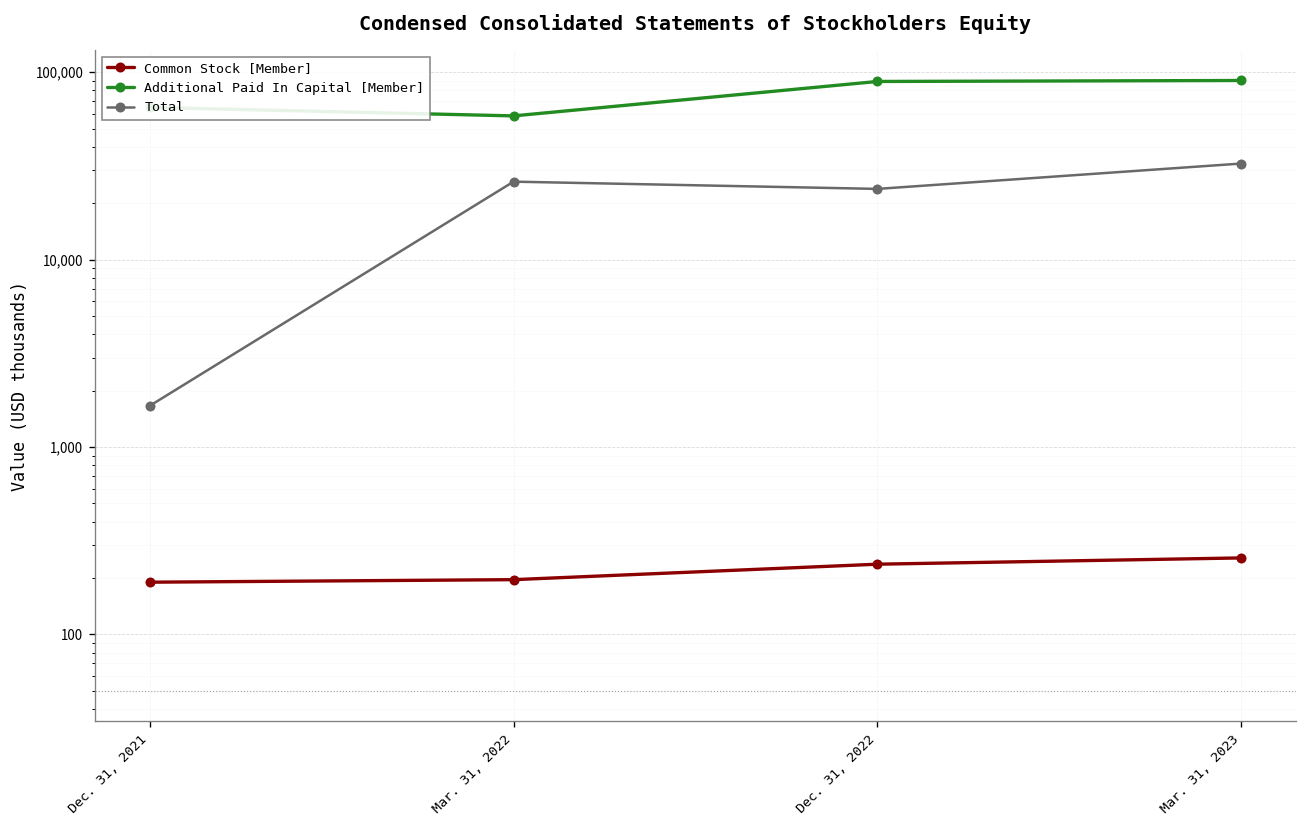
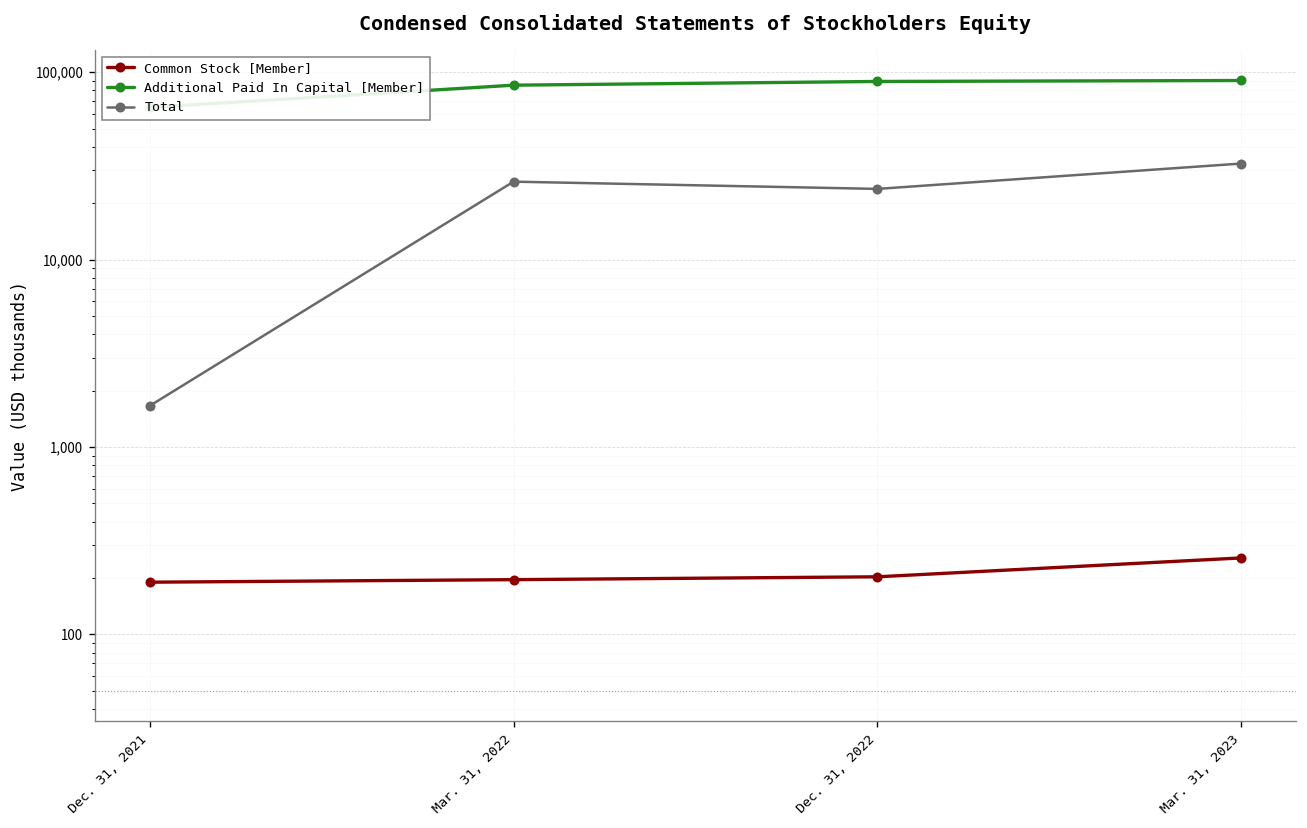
Additional Paid In Capital [Member], Mar. 31, 2022: 58,000 -> 90,000
Common Stock [Member], Dec. 31, 2022: 240 -> 200
